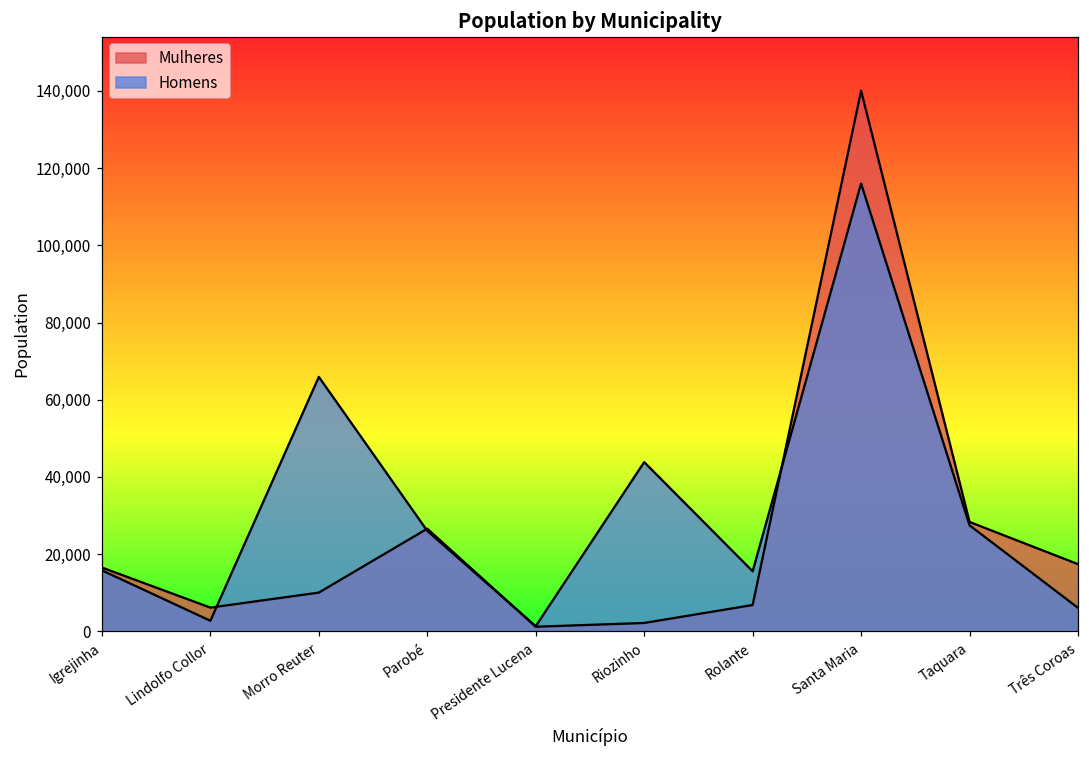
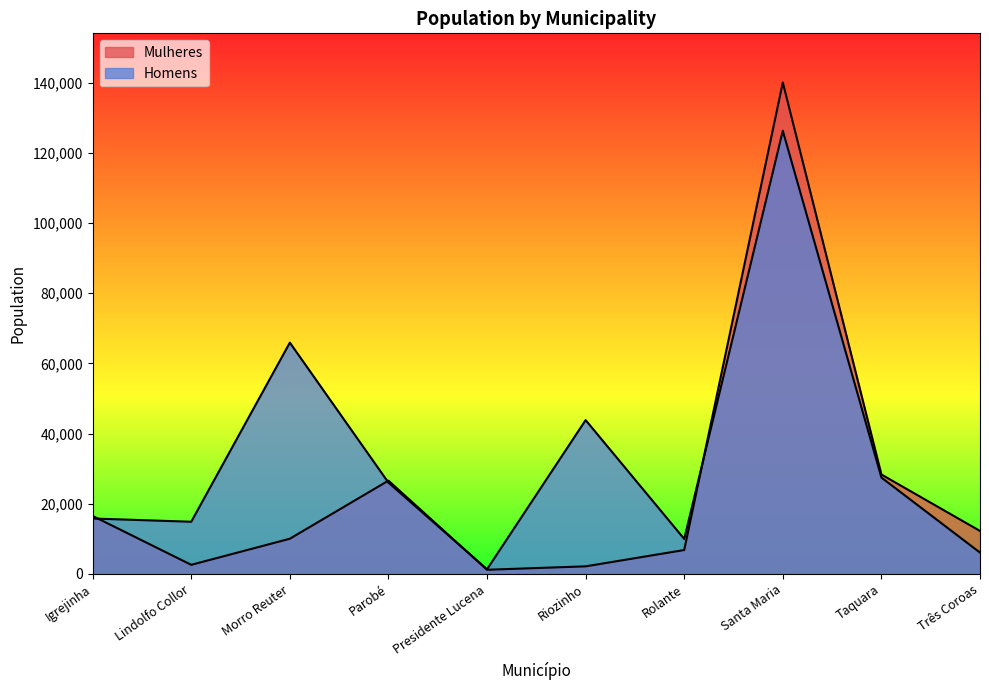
Mulheres, Lindolfo Collor: 6,000 -> 3,000
Homens, Lindolfo Collor: 3,000 -> 15,000
Homens, Rolante: 16,000 -> 10,000
Homens, Santa Maria: 116,000 -> 126,000
Mulheres, Três Coroas: 17,000 -> 12,000
